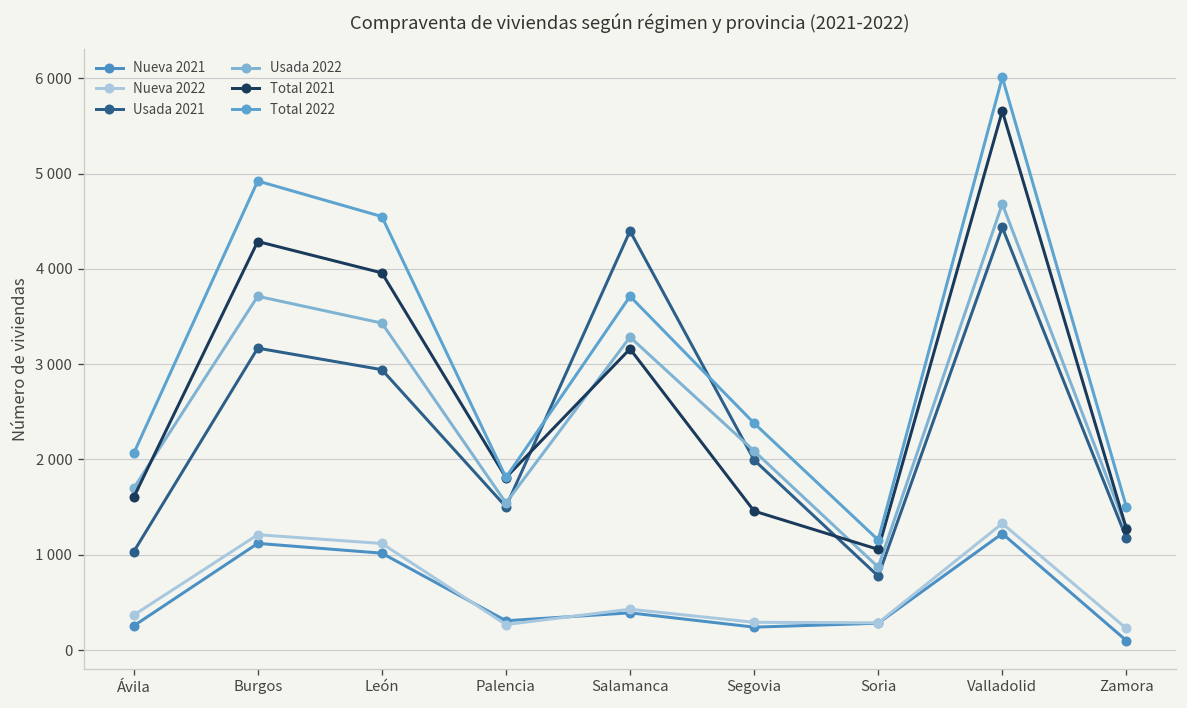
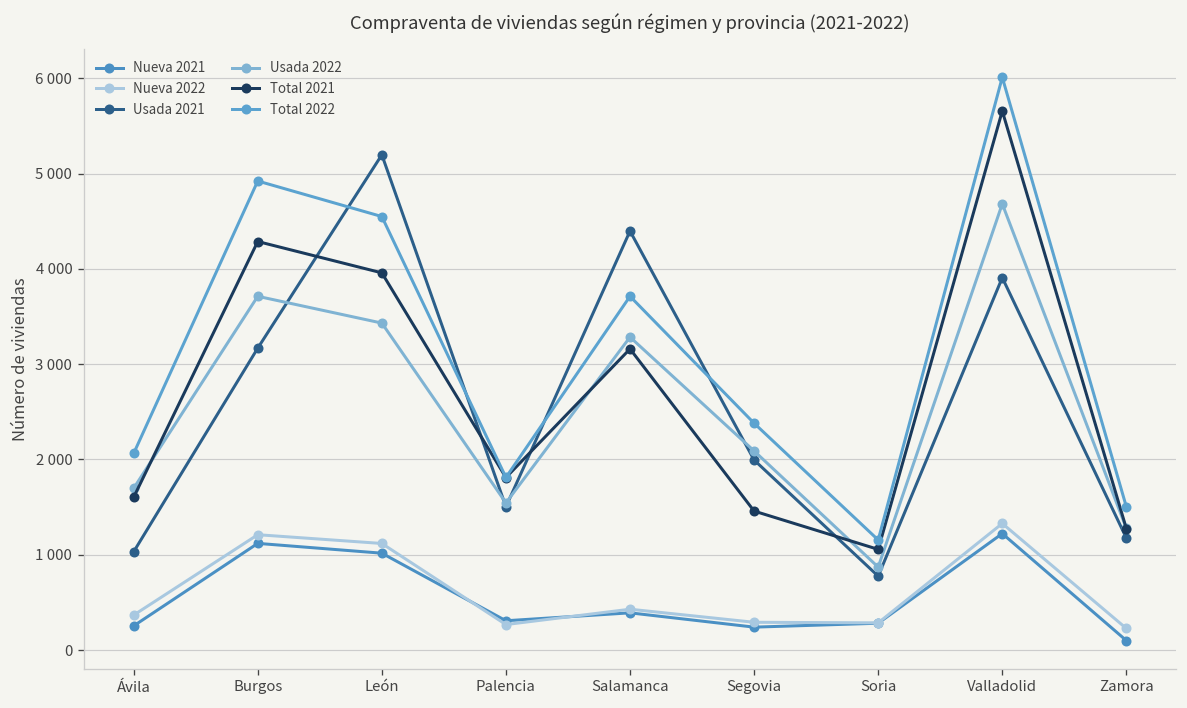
Usada 2021, León: 2900 -> 5200
Usada 2021, Valladolid: 4400 -> 3900
